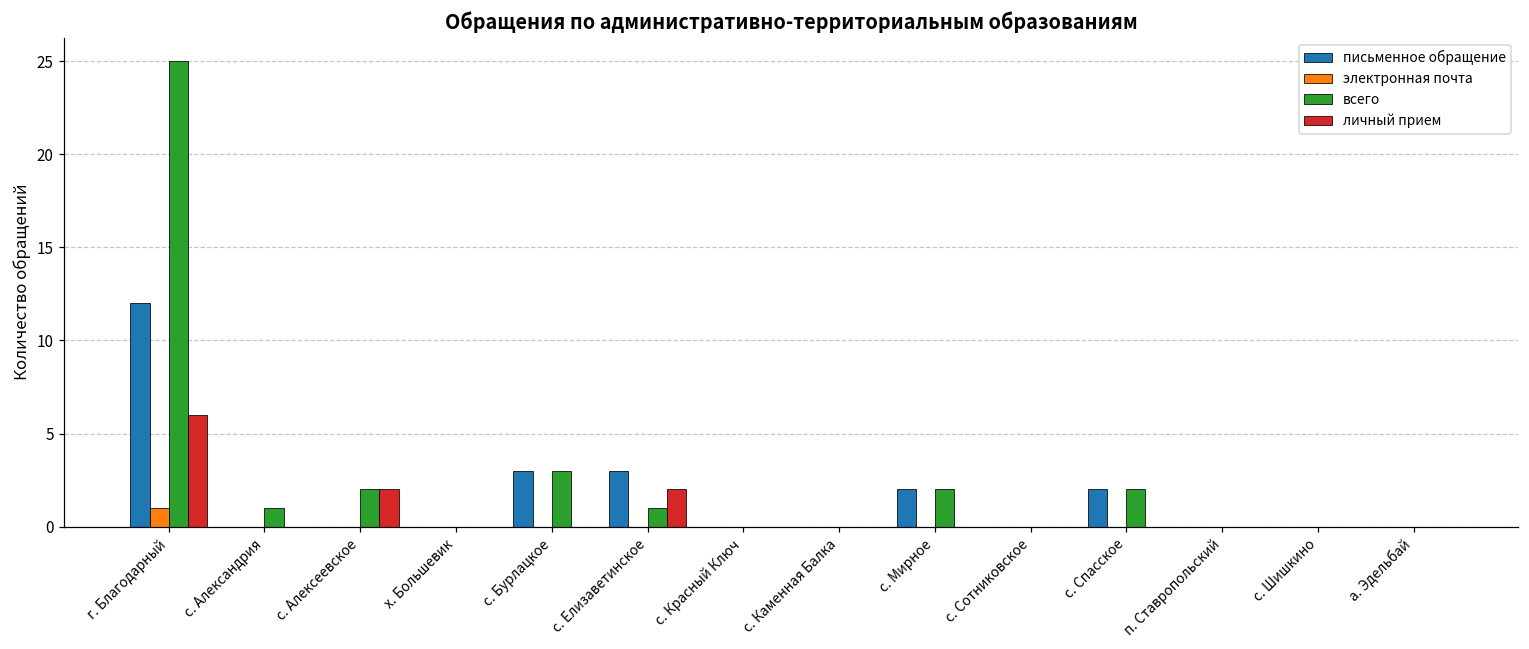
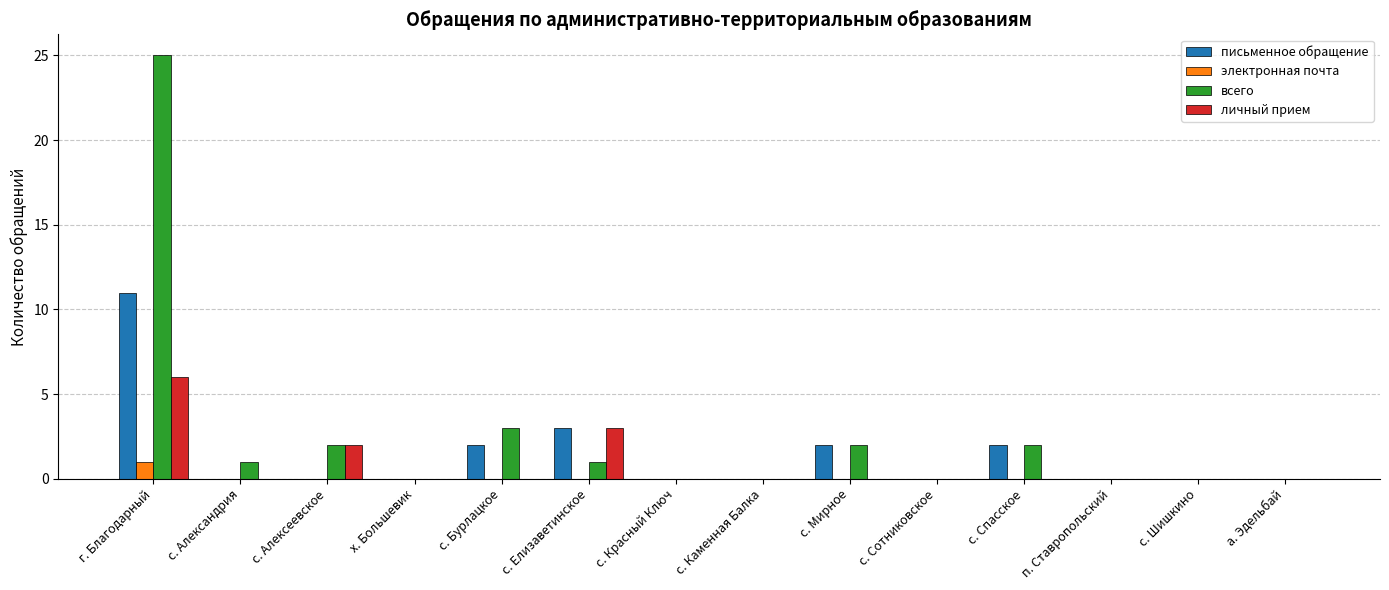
письменное обращение, г. Благодарный: 12 -> 11
письменное обращение, с. Бурлацкое: 3 -> 2
личный прием, с. Елизаветинское: 2 -> 3
